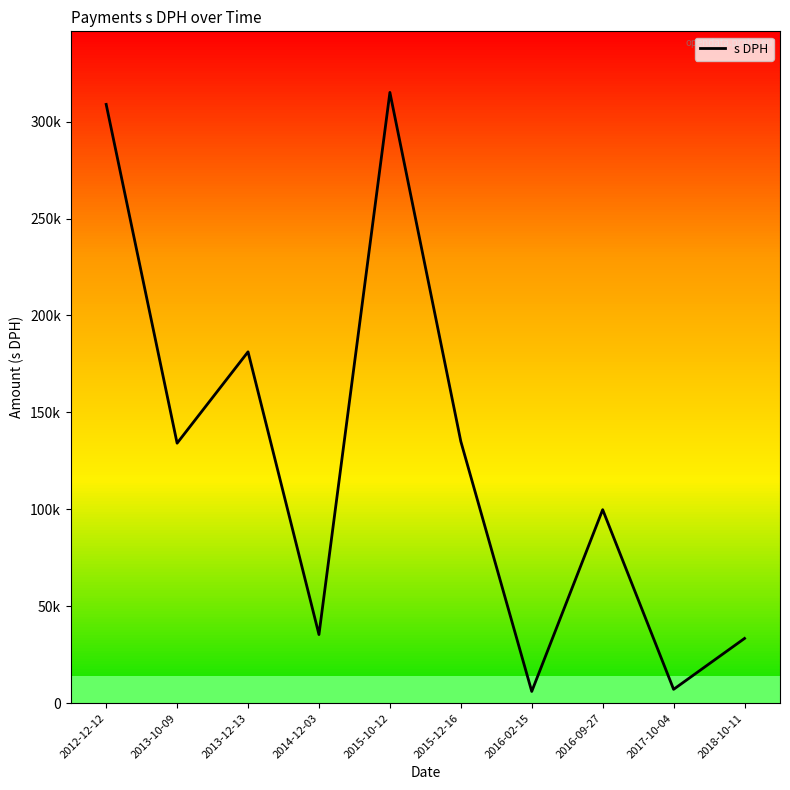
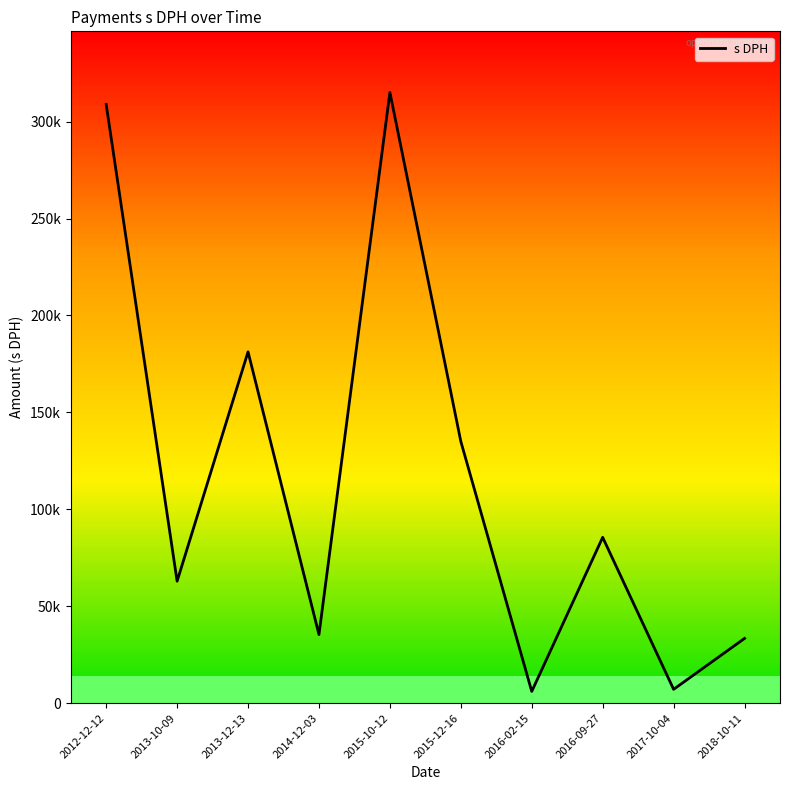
2013-10-09: 134000 -> 63000
2016-09-27: 100000 -> 86000
